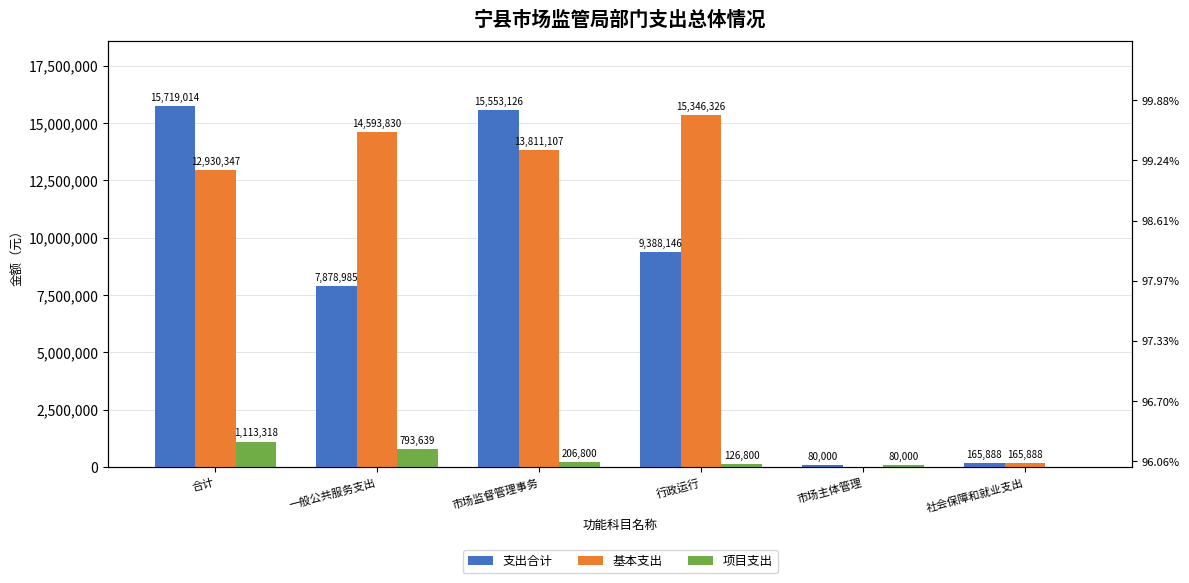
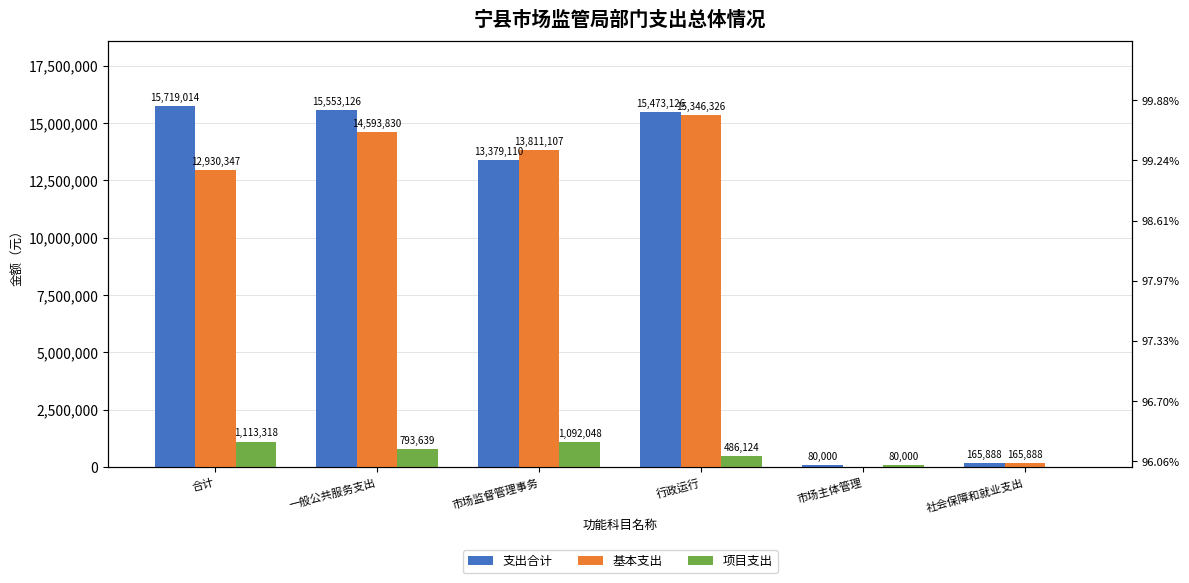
支出合计, 一般公共服务支出: 7,878,985 -> 15,553,126
支出合计, 市场监督管理事务: 15,553,126 -> 13,379,110
项目支出, 市场监督管理事务: 206,800 -> 1,092,048
支出合计, 行政运行: 9,388,146 -> 15,473,126
项目支出, 行政运行: 126,800 -> 486,124
